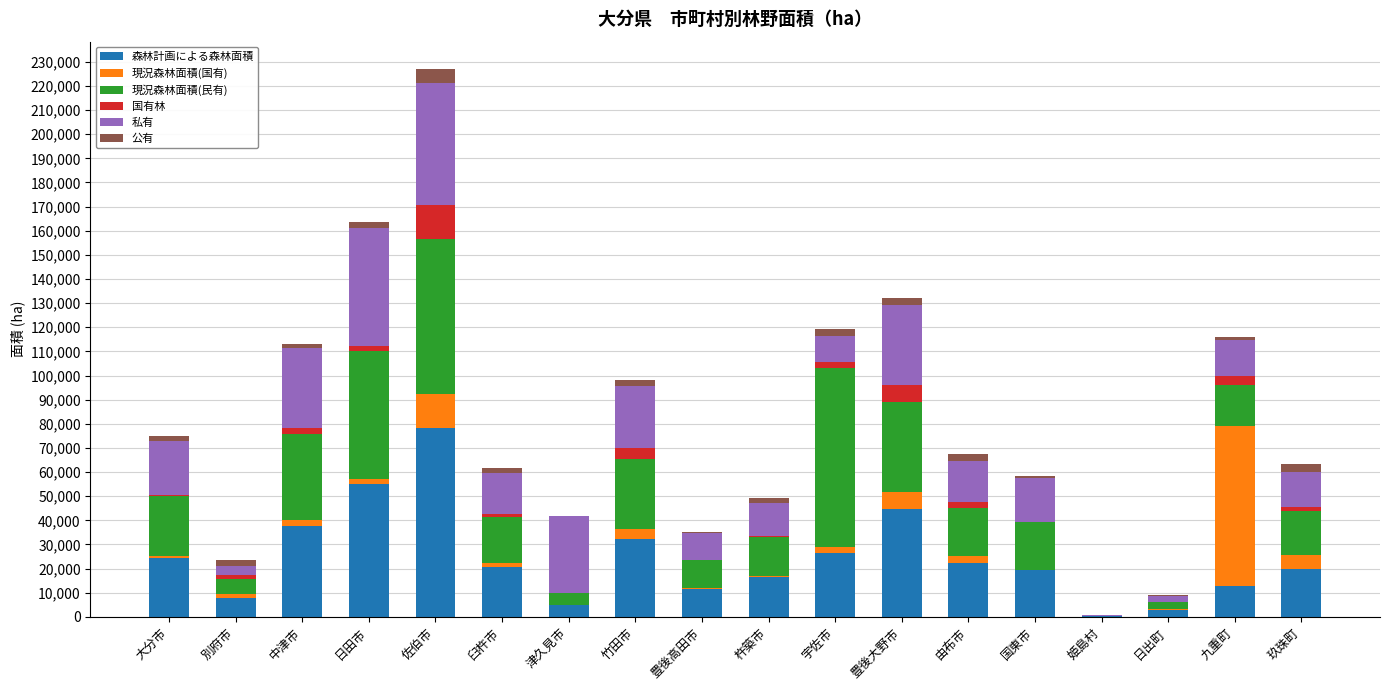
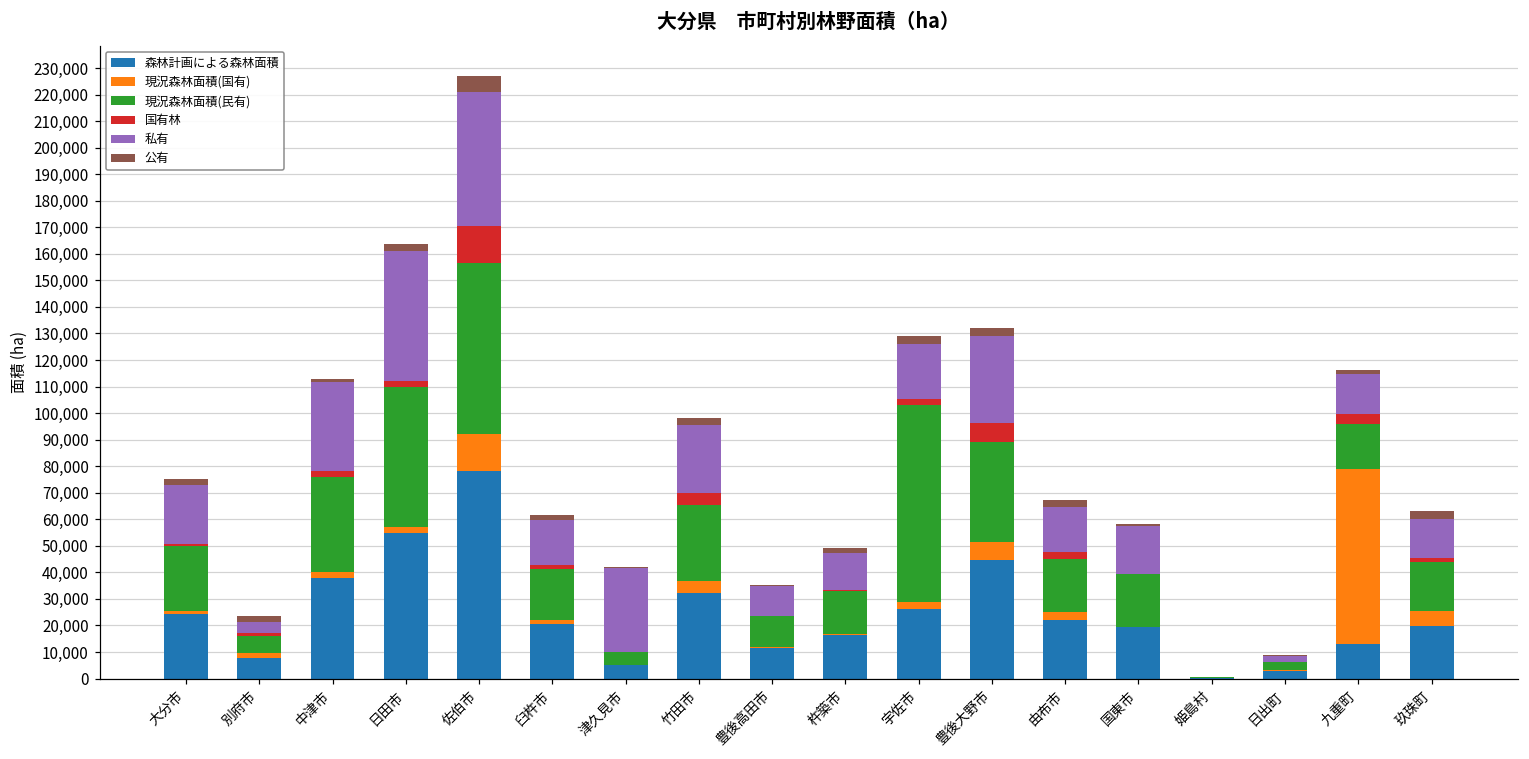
私有, 宇佐市: 11,000 -> 21,000
